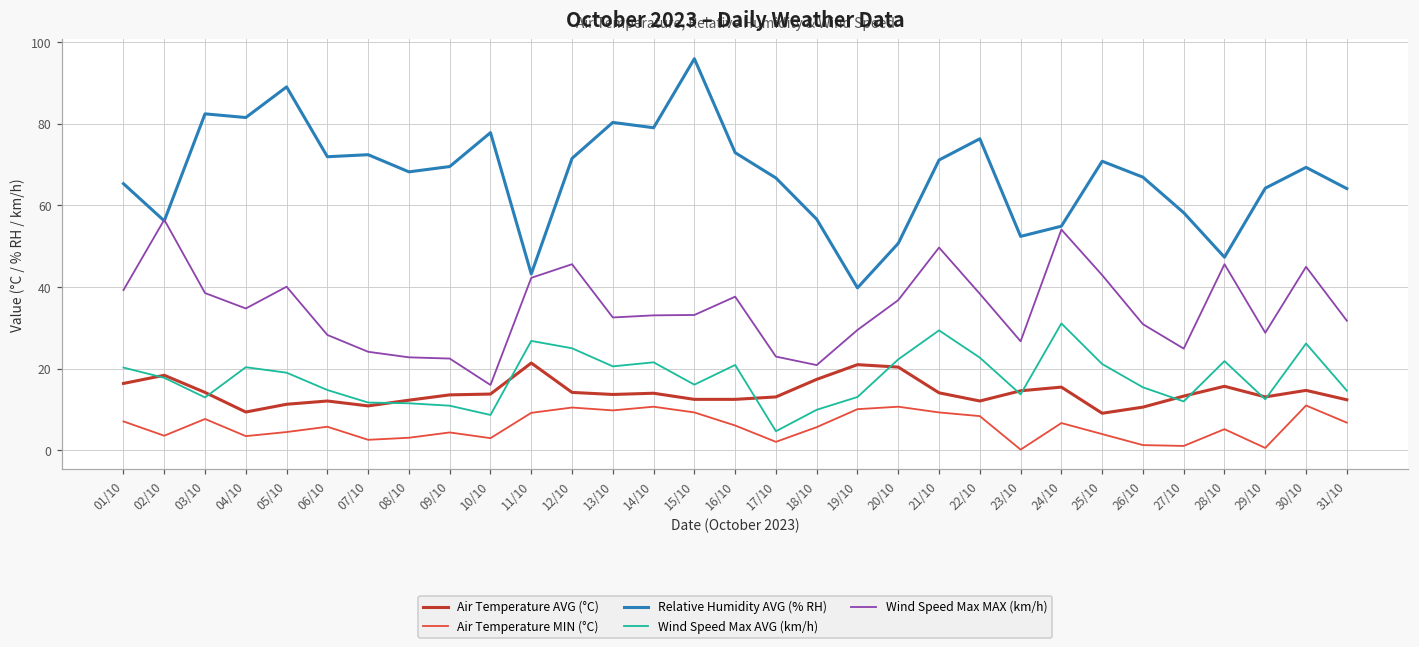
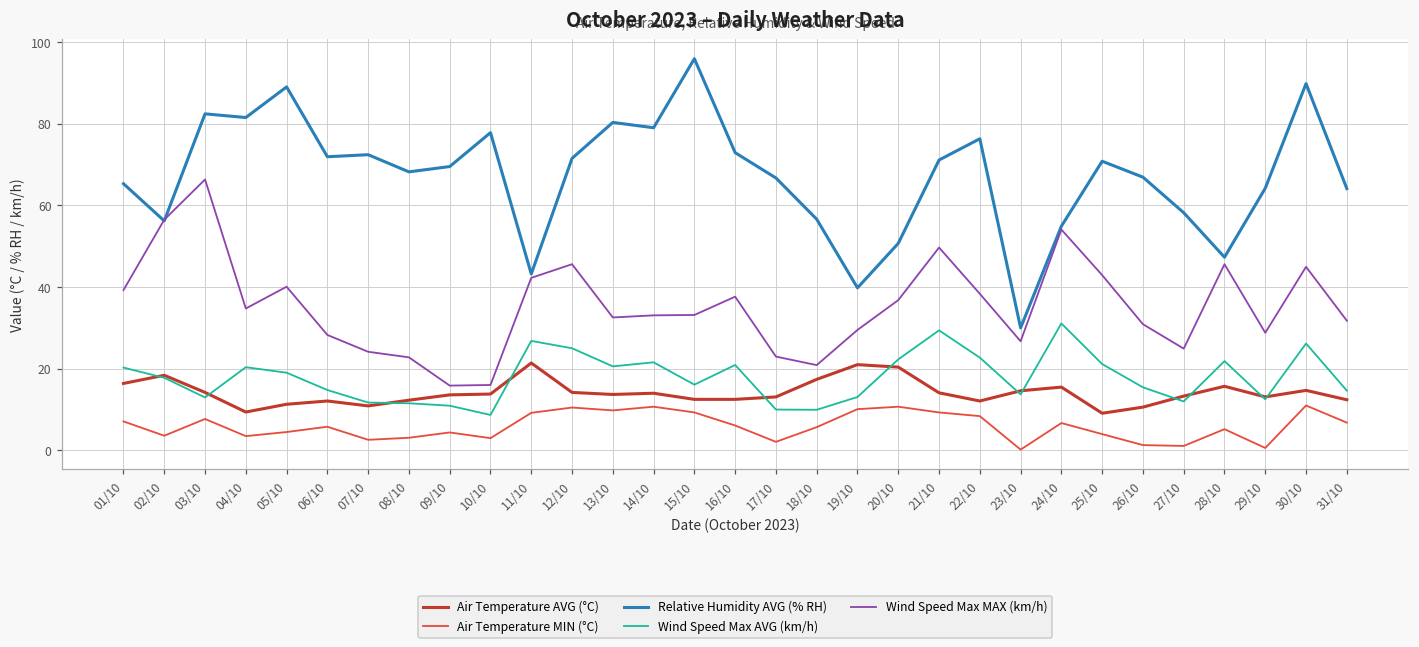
Wind Speed Max MAX (km/h), 03/10: 39 -> 66
Wind Speed Max MAX (km/h), 09/10: 22 -> 16
Wind Speed Max AVG (km/h), 17/10: 5 -> 10
Relative Humidity AVG (% RH), 23/10: 52 -> 30
Relative Humidity AVG (% RH), 30/10: 69 -> 90
